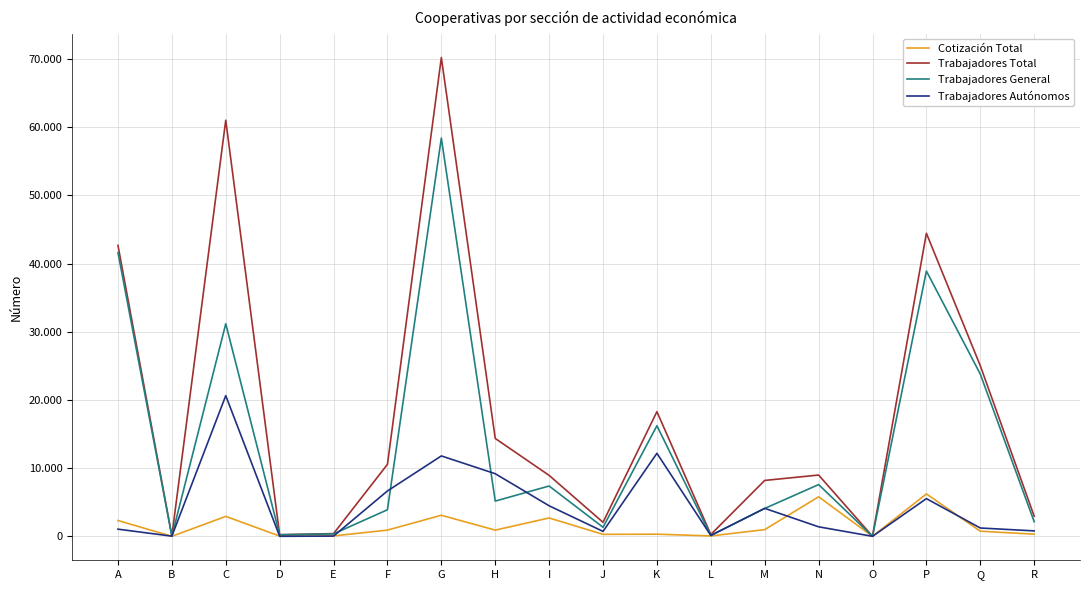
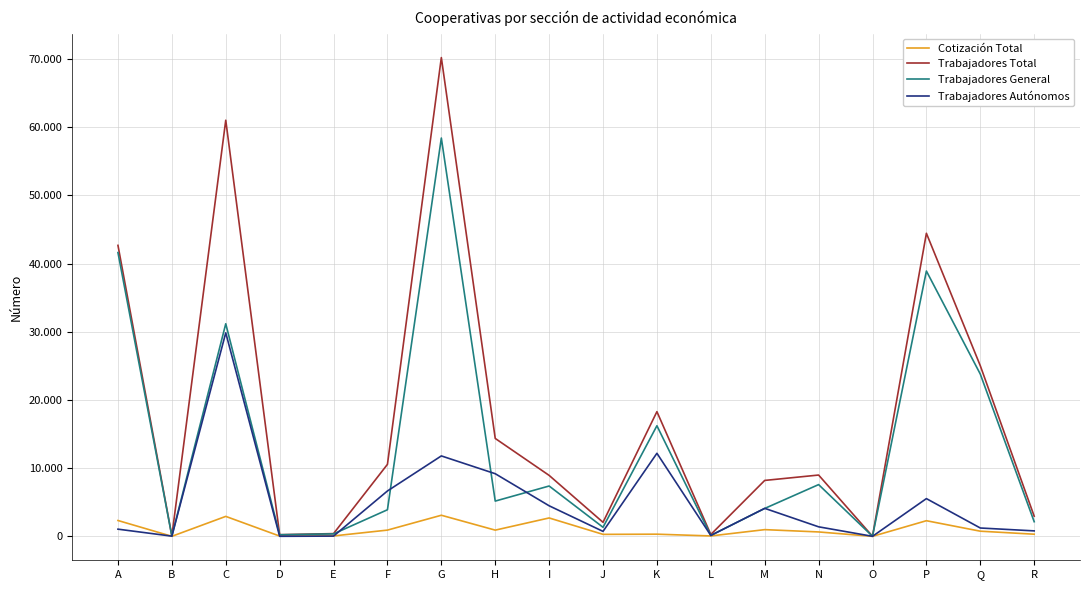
Trabajadores Autónomos, C: 21 -> 30
Cotización Total, N: 6 -> 1
Cotización Total, P: 6 -> 2
